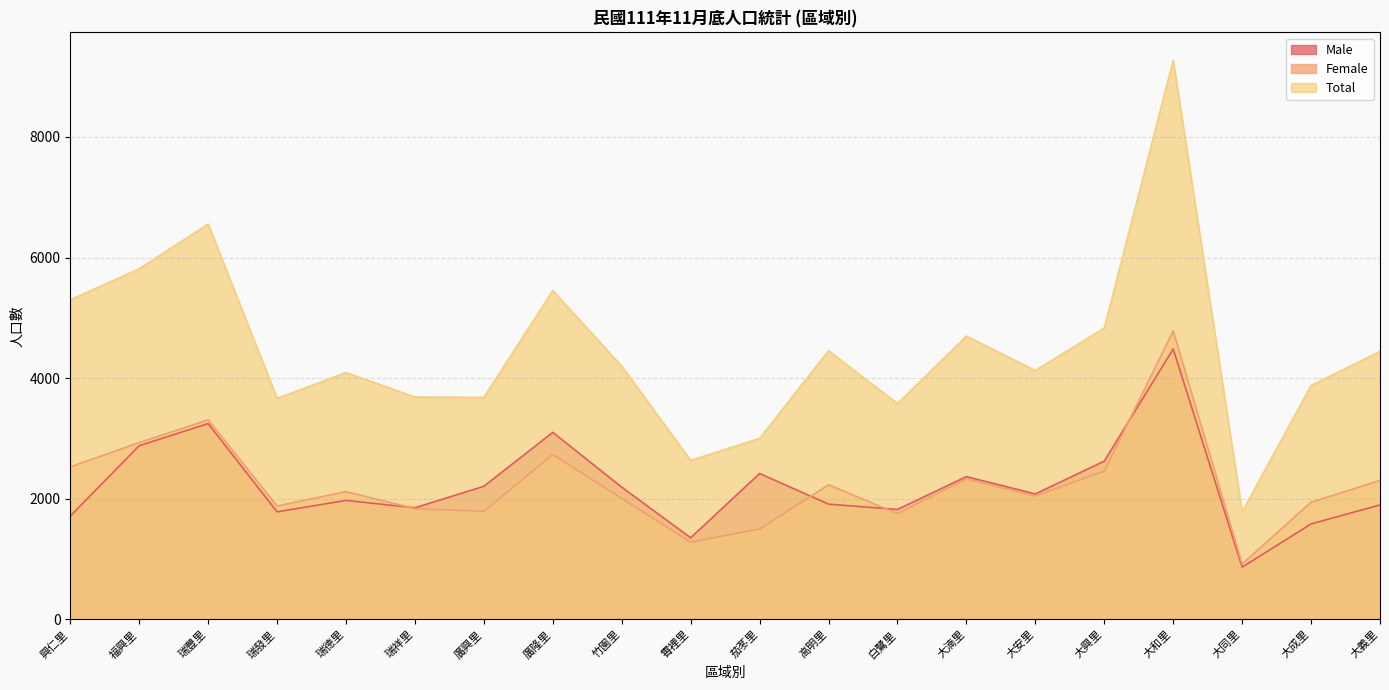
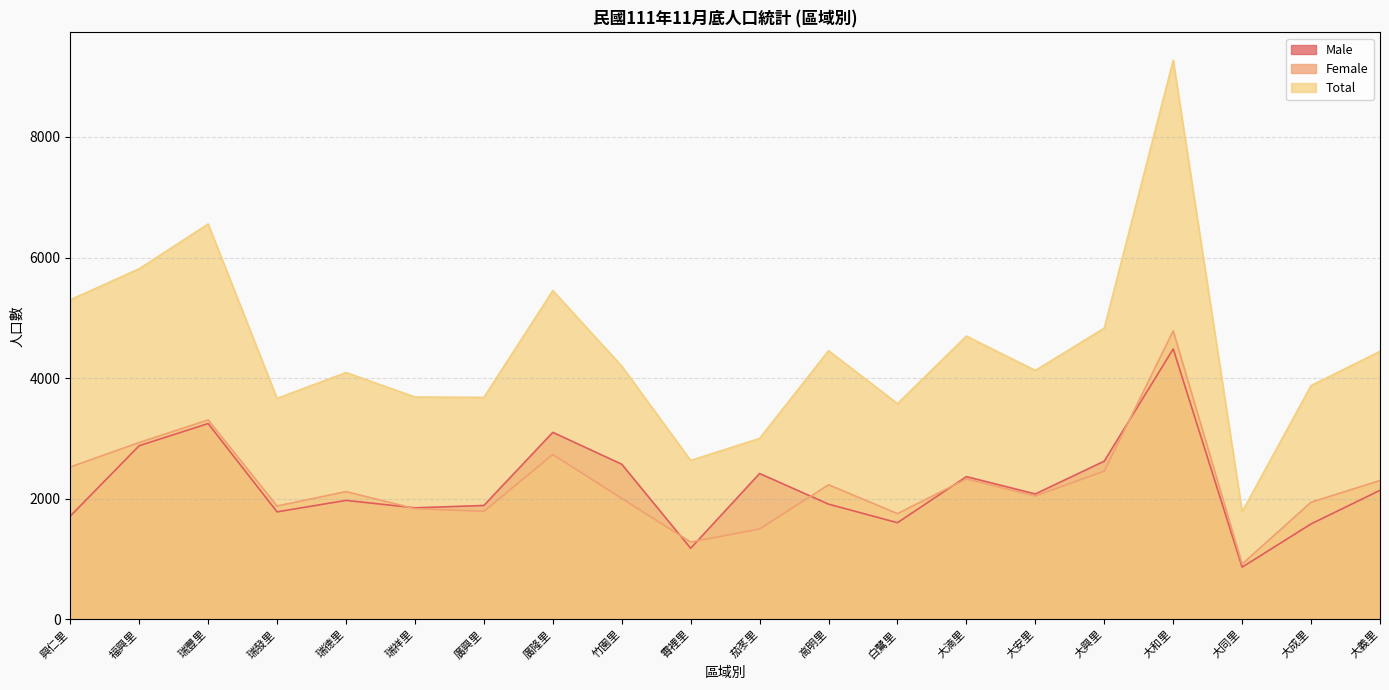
Male, 廣興里: 2200 -> 1900
Male, 竹園里: 2200 -> 2600
Male, 霄裡里: 1400 -> 1200
Male, 白鷺里: 1800 -> 1600
Male, 大義里: 1900 -> 2100
